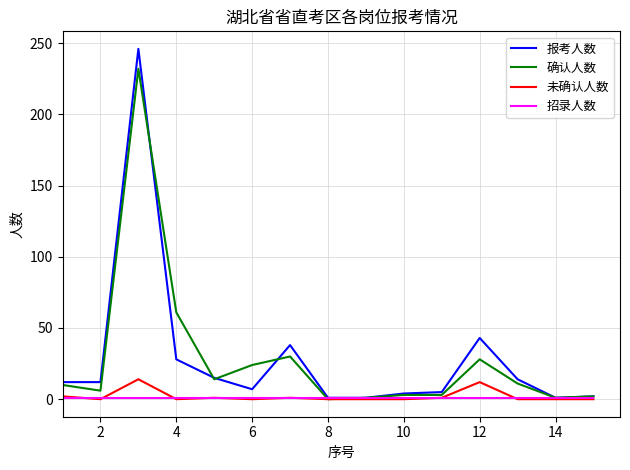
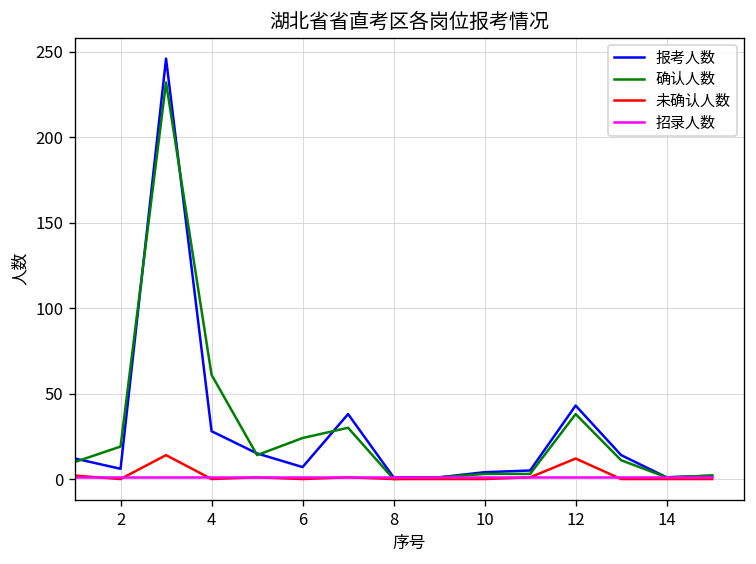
报考人数, 2: 12 -> 6
确认人数, 2: 6 -> 19
确认人数, 12: 28 -> 38
